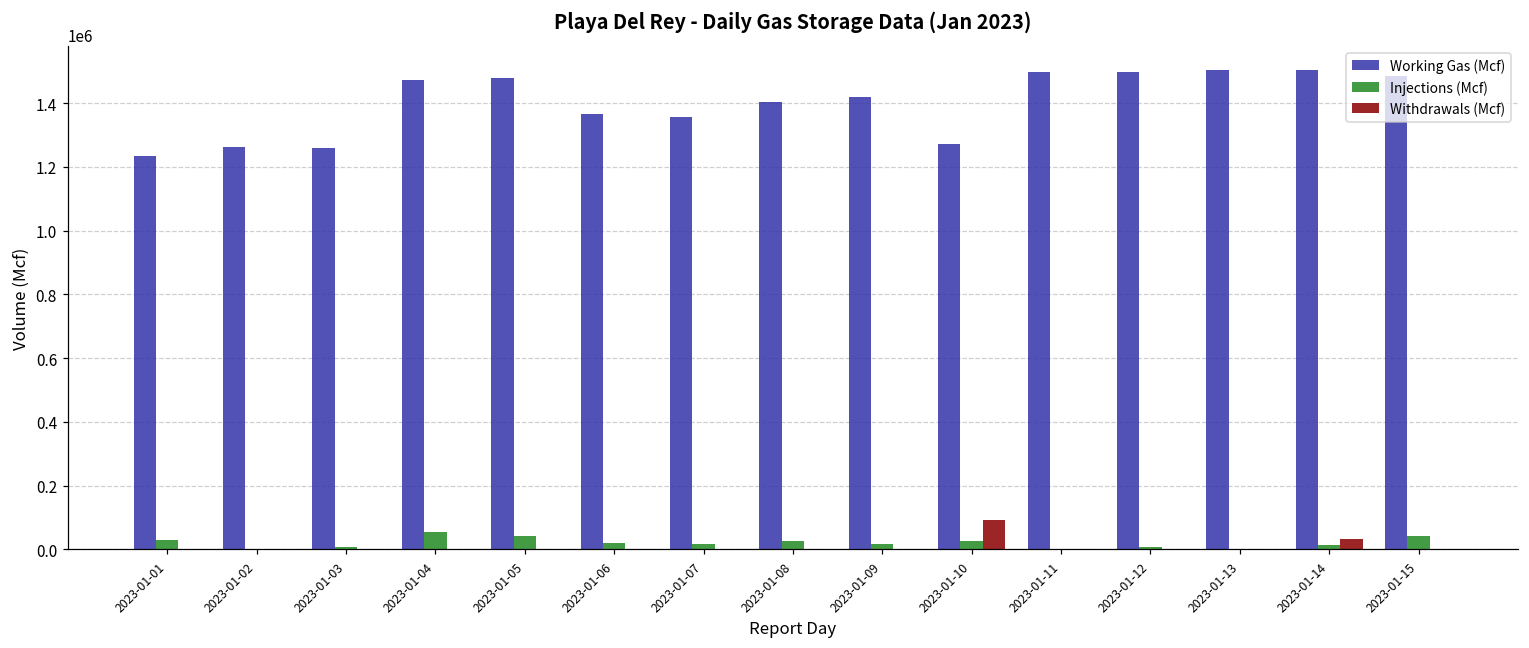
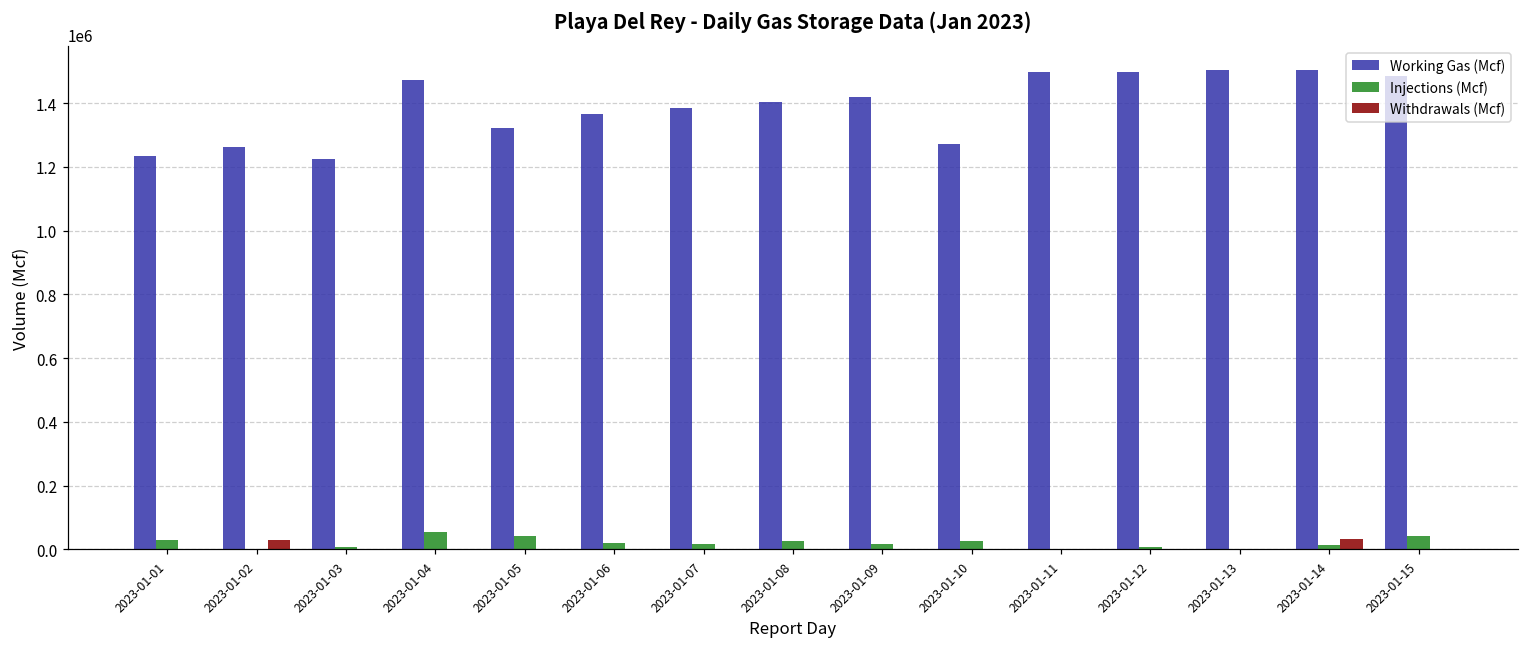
Withdrawals (Mcf), 2023-01-02: 0 -> 30000
Working Gas (Mcf), 2023-01-03: 1260000 -> 1220000
Working Gas (Mcf), 2023-01-05: 1480000 -> 1320000
Working Gas (Mcf), 2023-01-07: 1360000 -> 1390000
Withdrawals (Mcf), 2023-01-10: 90000 -> 0
